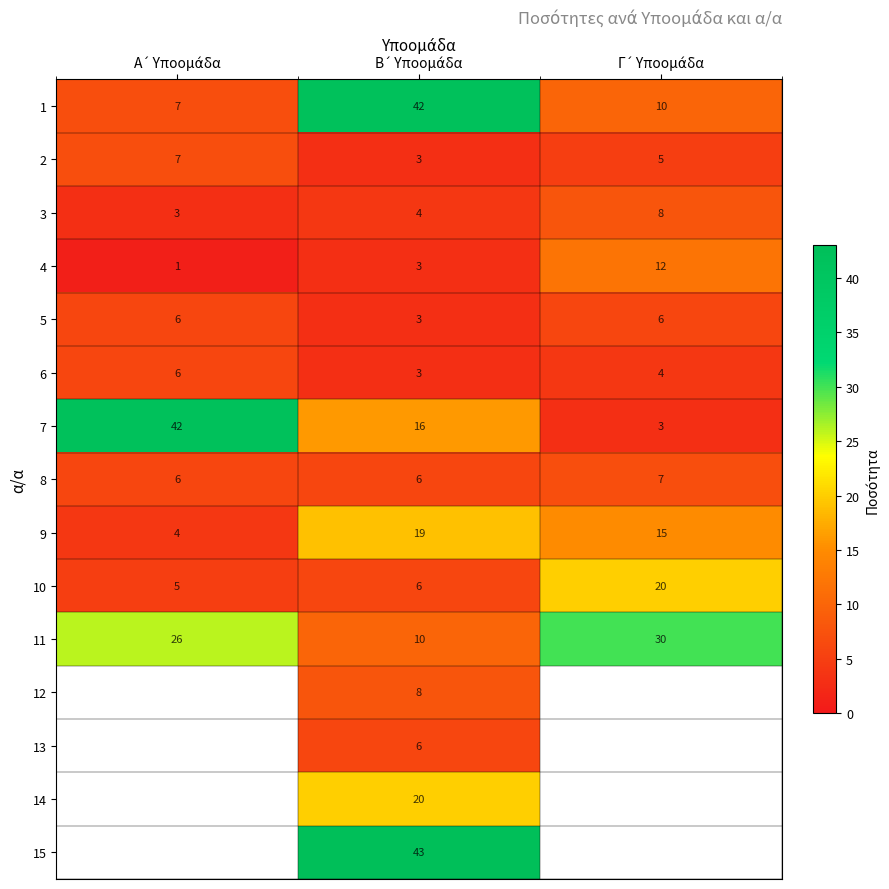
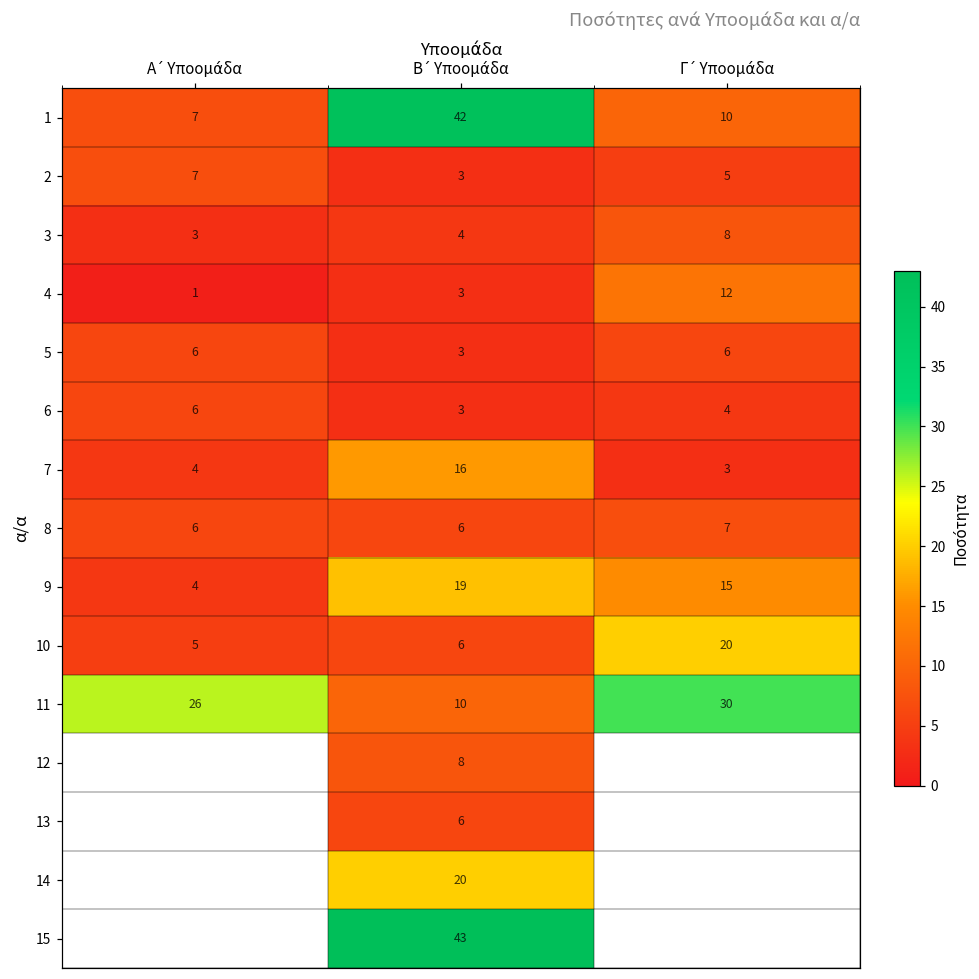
7, Α΄ Υποομάδα: 42 -> 4
